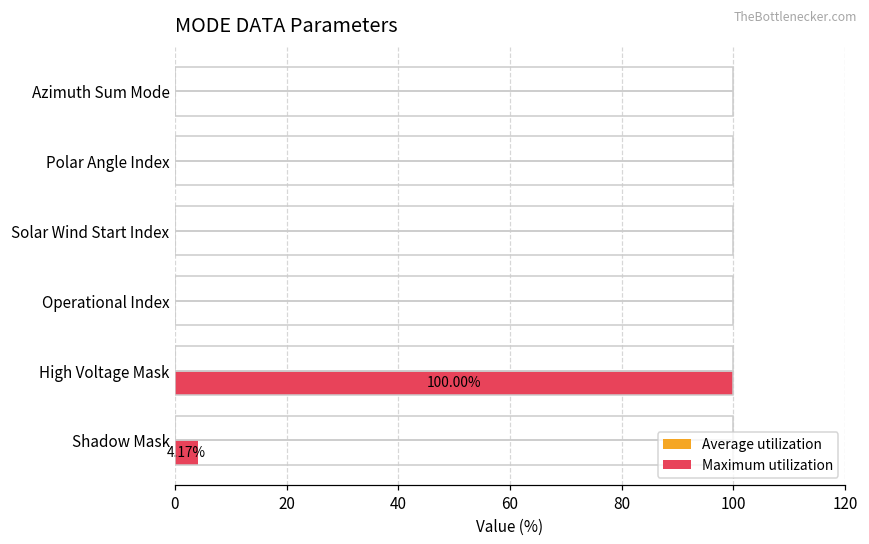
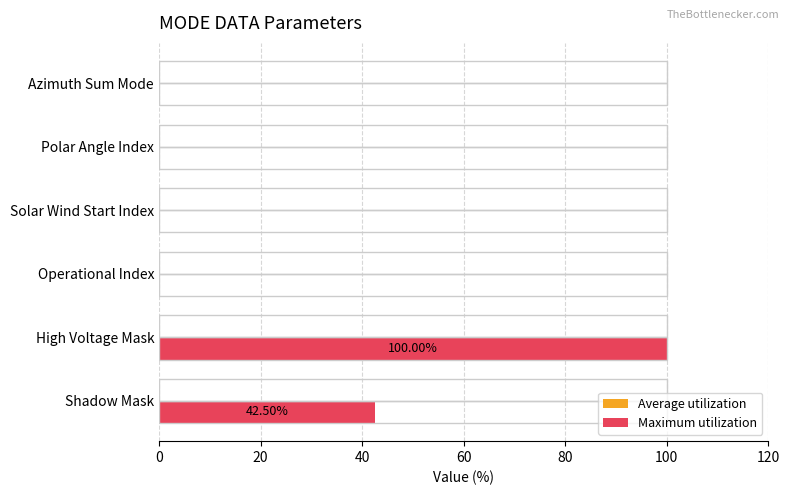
Maximum utilization, Shadow Mask: 4.17% -> 42.50%
